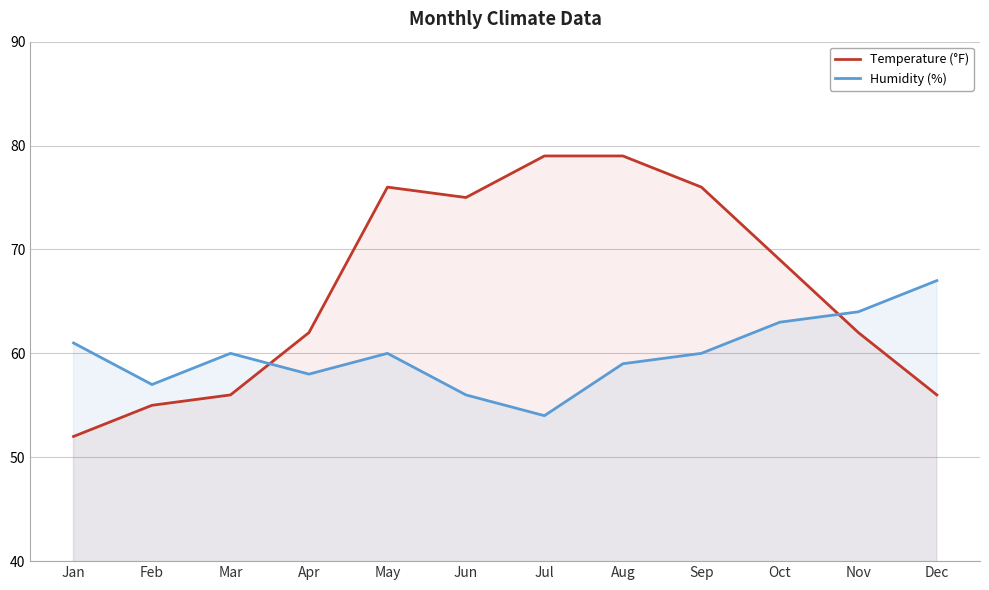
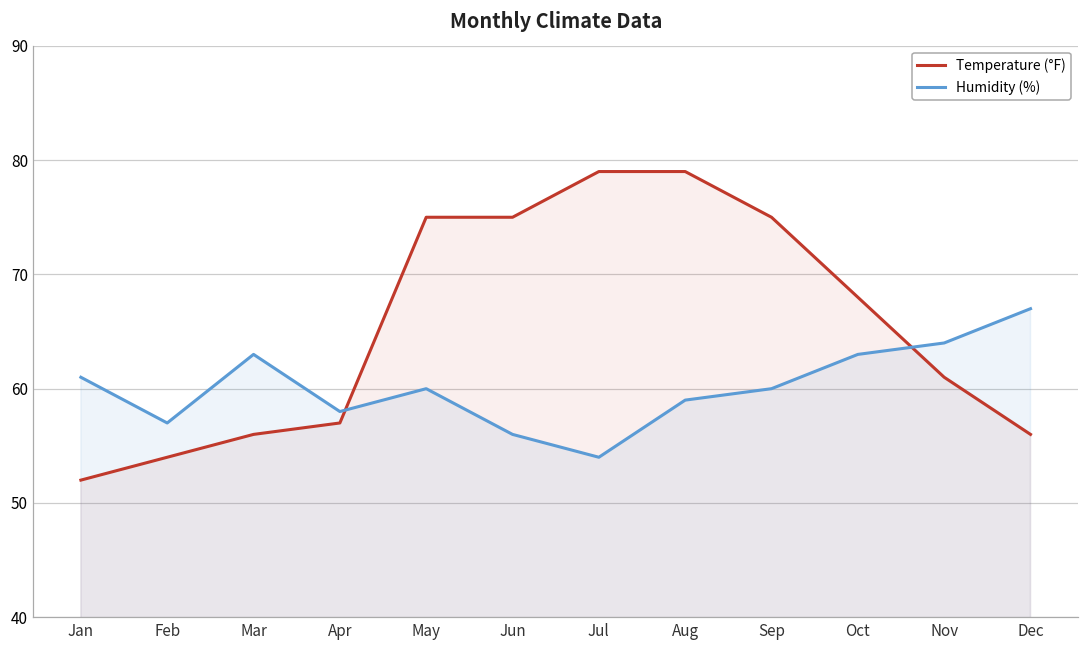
Temperature (°F), Feb: 55 -> 54
Humidity (%), Mar: 60 -> 63
Temperature (°F), Apr: 62 -> 57
Temperature (°F), May: 76 -> 75
Temperature (°F), Sep: 76 -> 75
Temperature (°F), Oct: 69 -> 68
Temperature (°F), Nov: 62 -> 61
